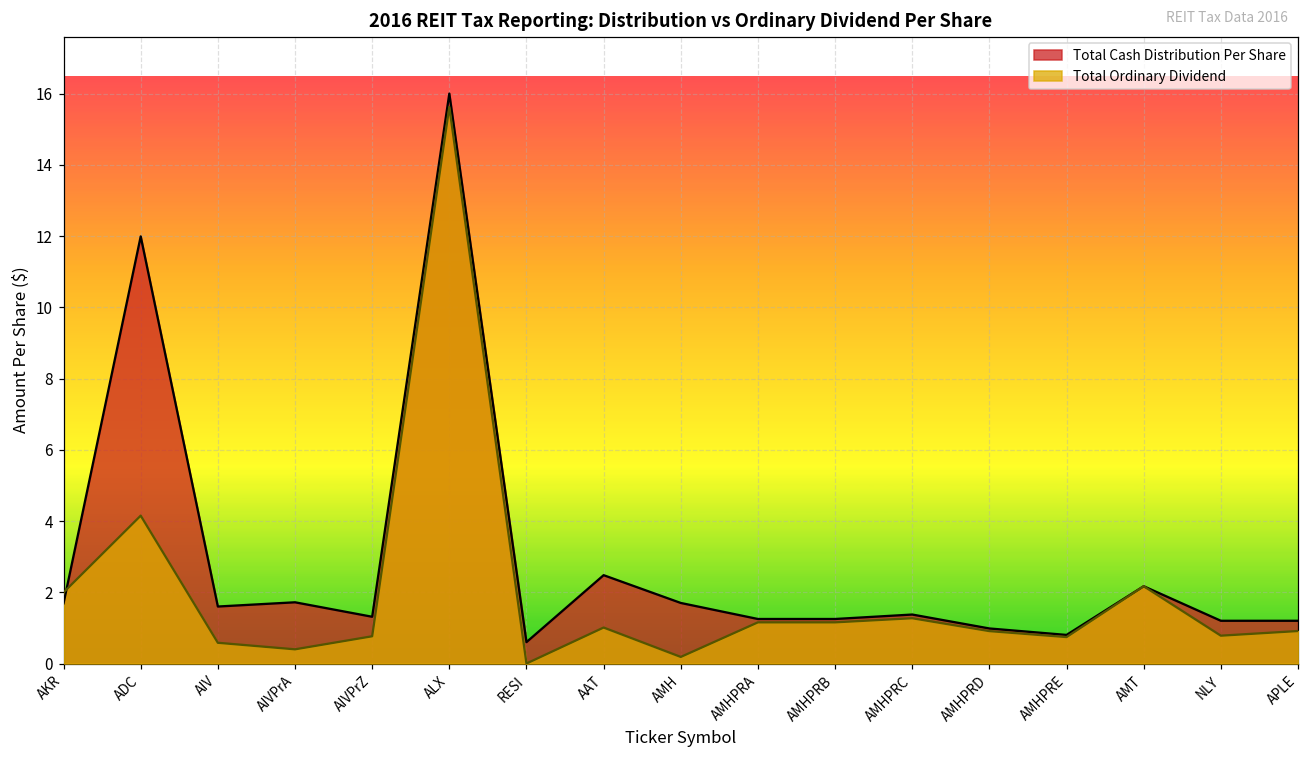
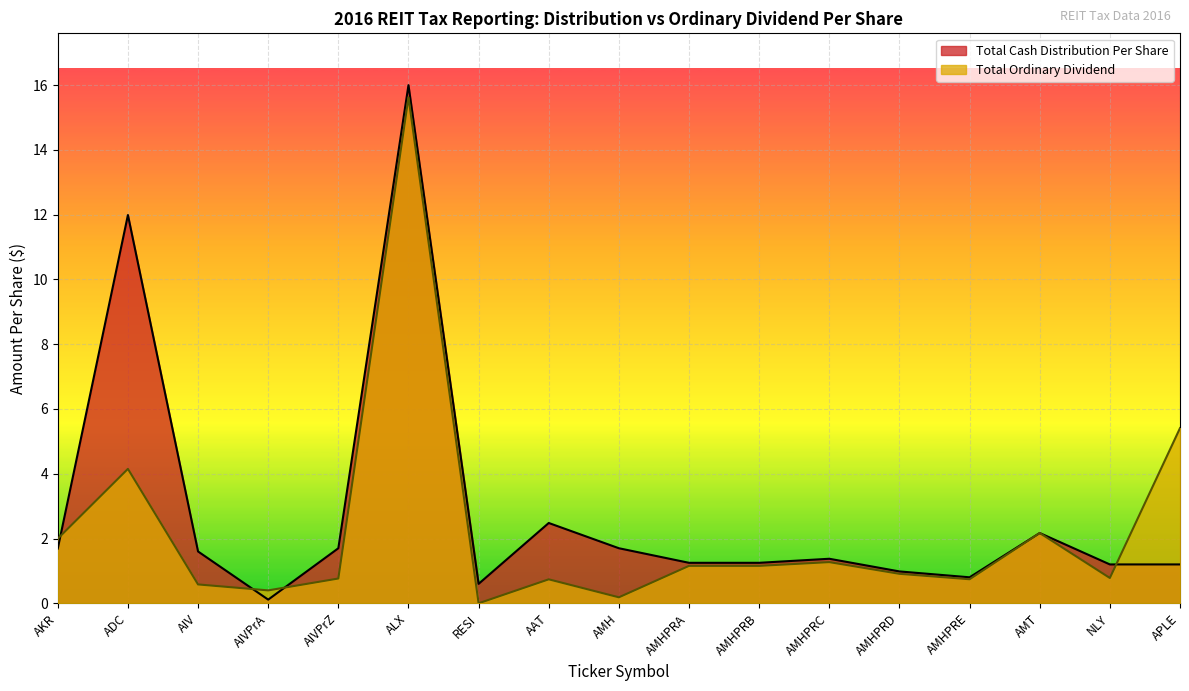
Total Cash Distribution Per Share, AIVPrA: 1.7 -> 0.1
Total Cash Distribution Per Share, AIVPrZ: 1.3 -> 1.7
Total Ordinary Dividend, AAT: 1.0 -> 0.7
Total Ordinary Dividend, APLE: 0.9 -> 5.4
